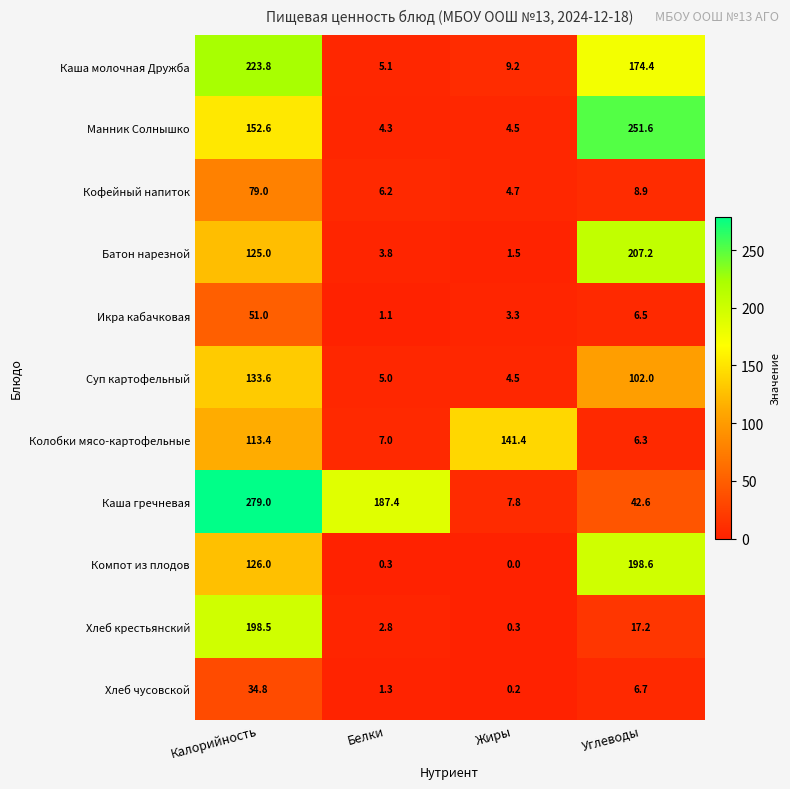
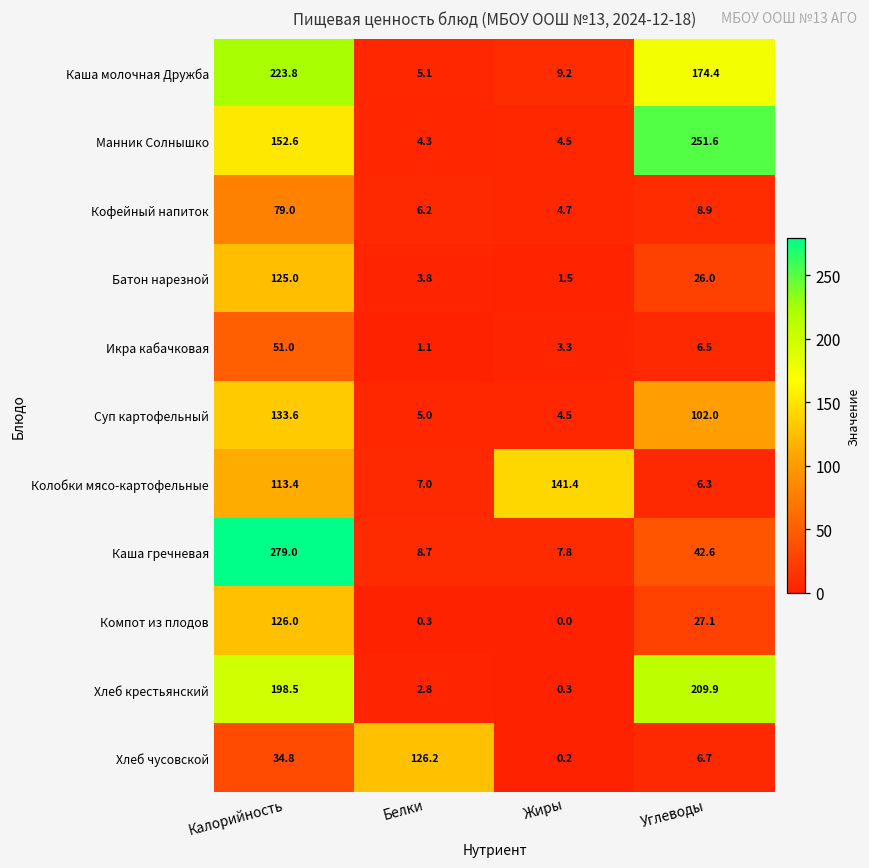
Батон нарезной, Углеводы: 207.2 -> 26.0
Каша гречневая, Белки: 187.4 -> 8.7
Компот из плодов, Углеводы: 198.6 -> 27.1
Хлеб крестьянский, Углеводы: 17.2 -> 209.9
Хлеб чусовской, Белки: 1.3 -> 126.2
